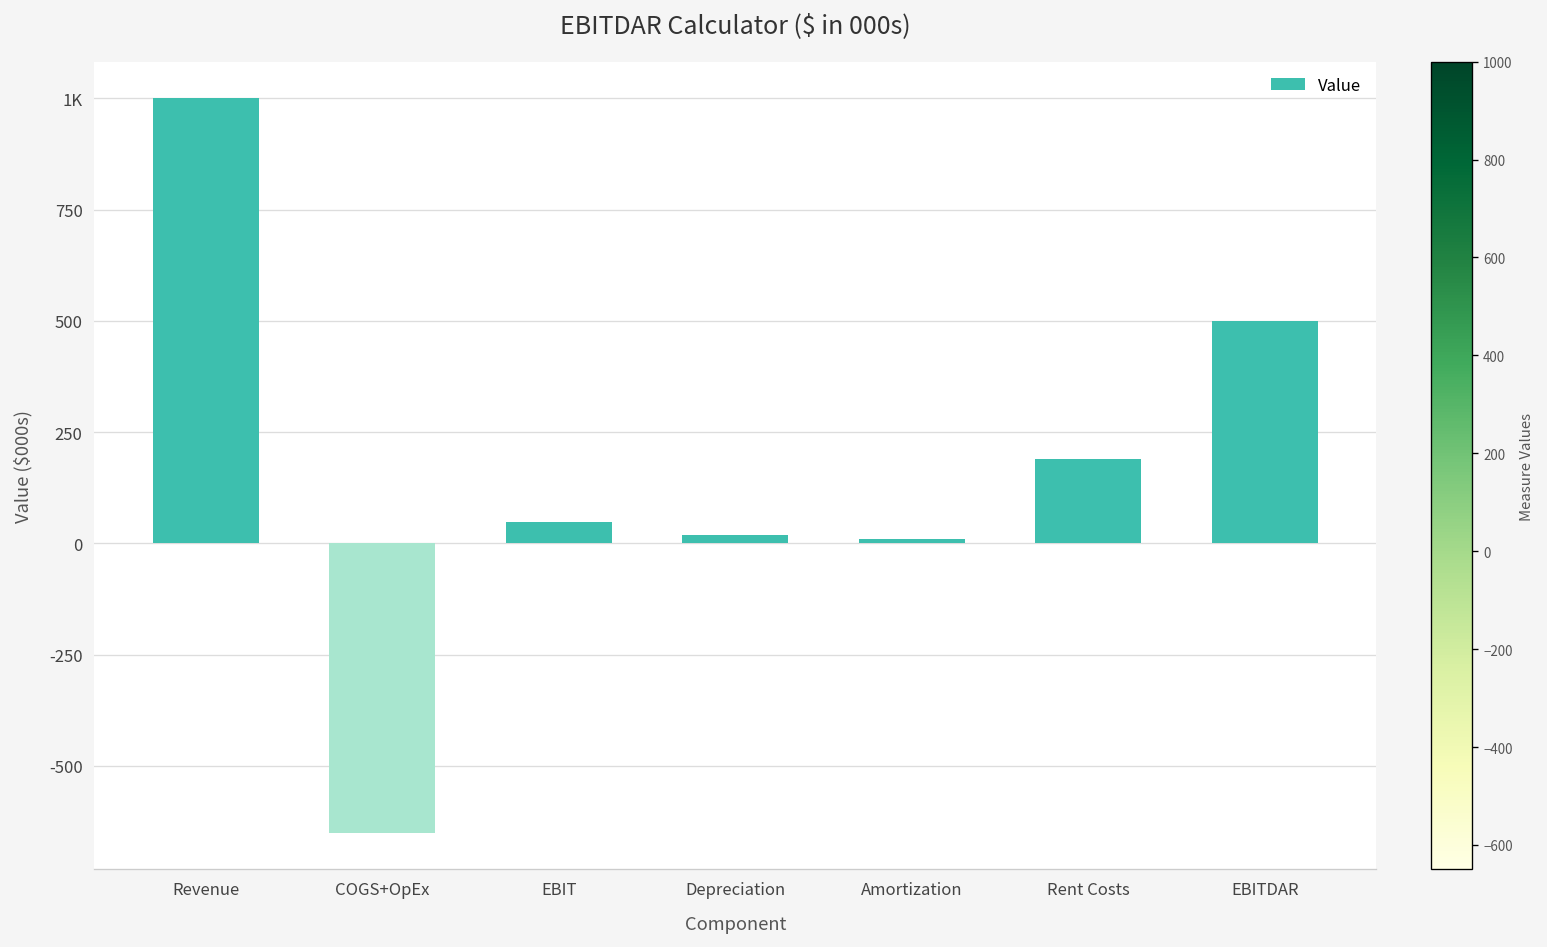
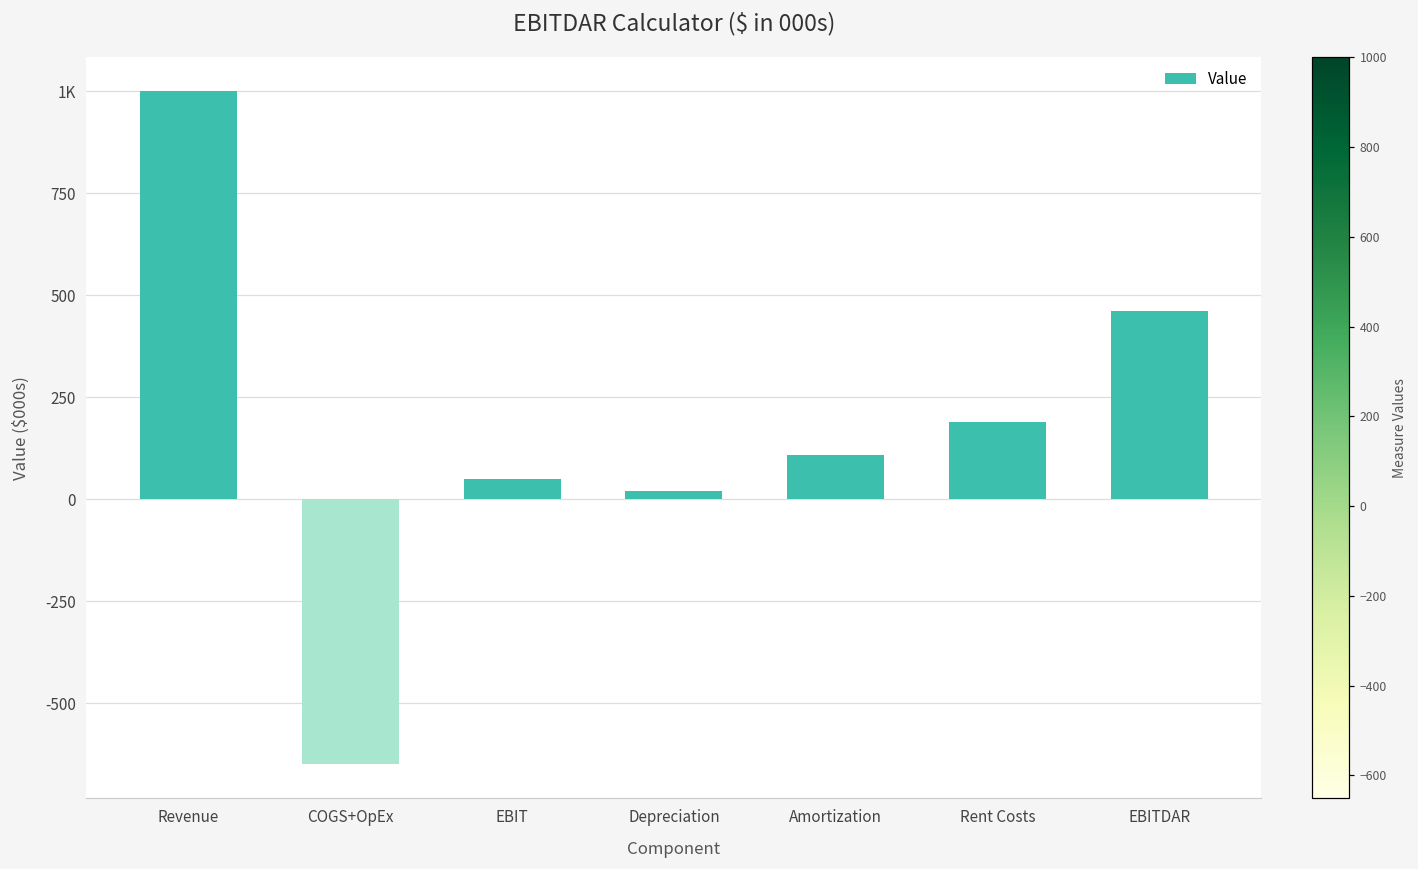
Amortization: 10 -> 110
EBITDAR: 500 -> 460
